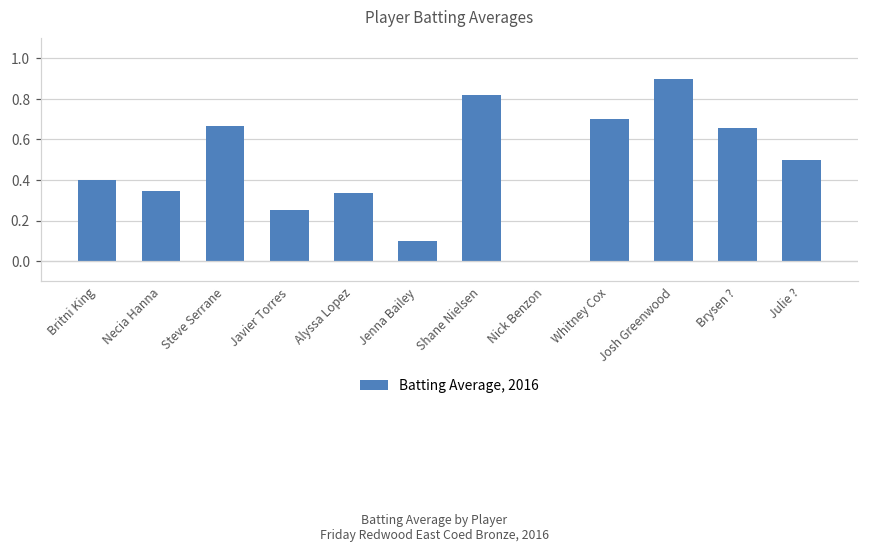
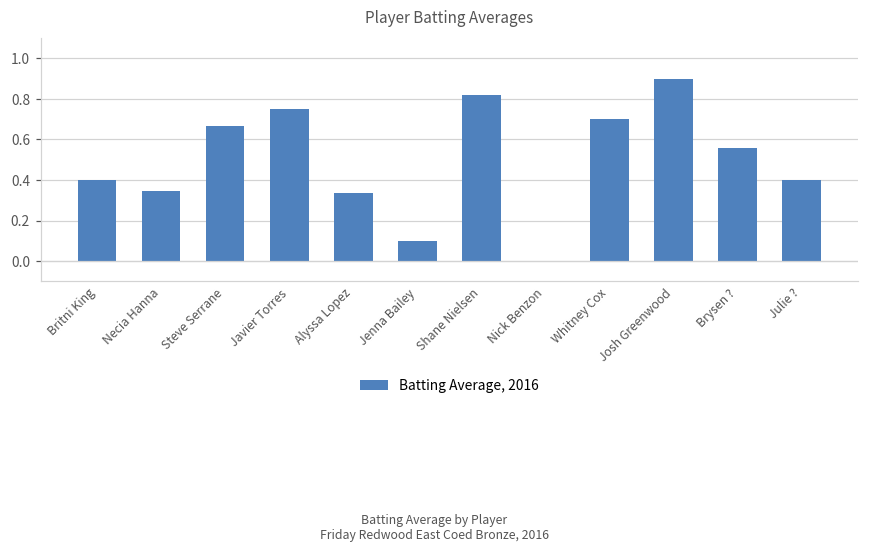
Javier Torres: 0.25 -> 0.75
Brysen ?: 0.66 -> 0.56
Julie ?: 0.5 -> 0.4
